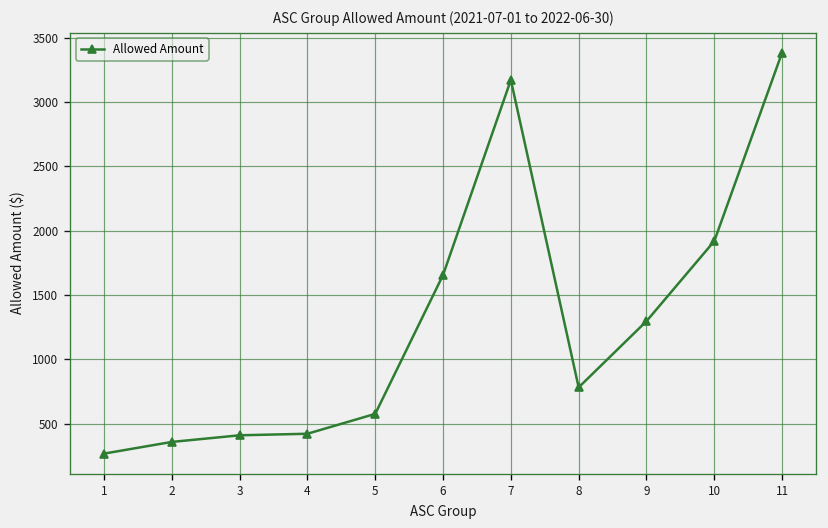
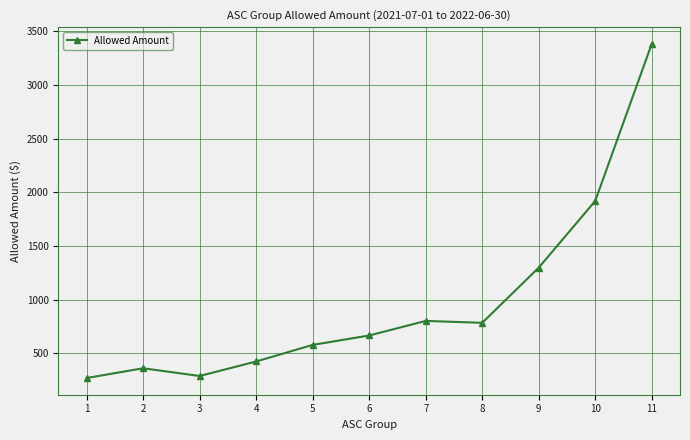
3: 410 -> 290
6: 1660 -> 660
7: 3170 -> 800
